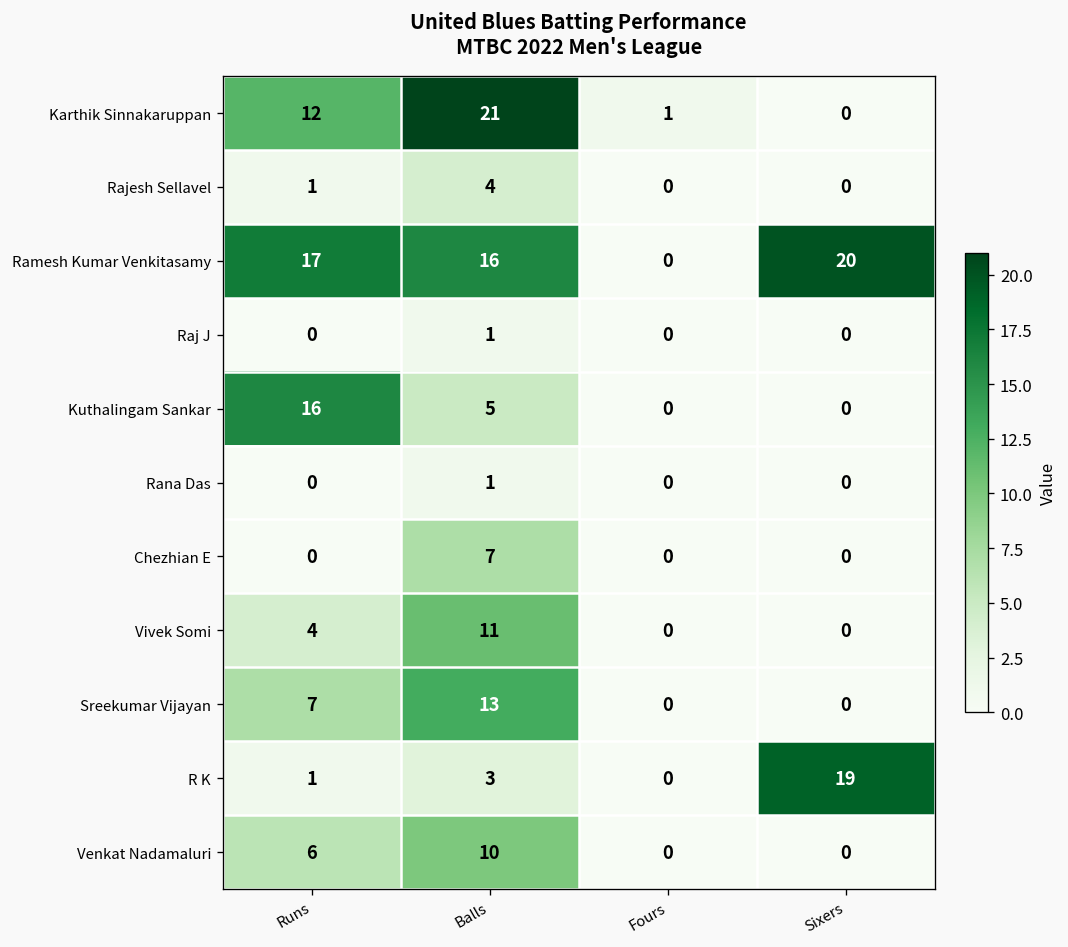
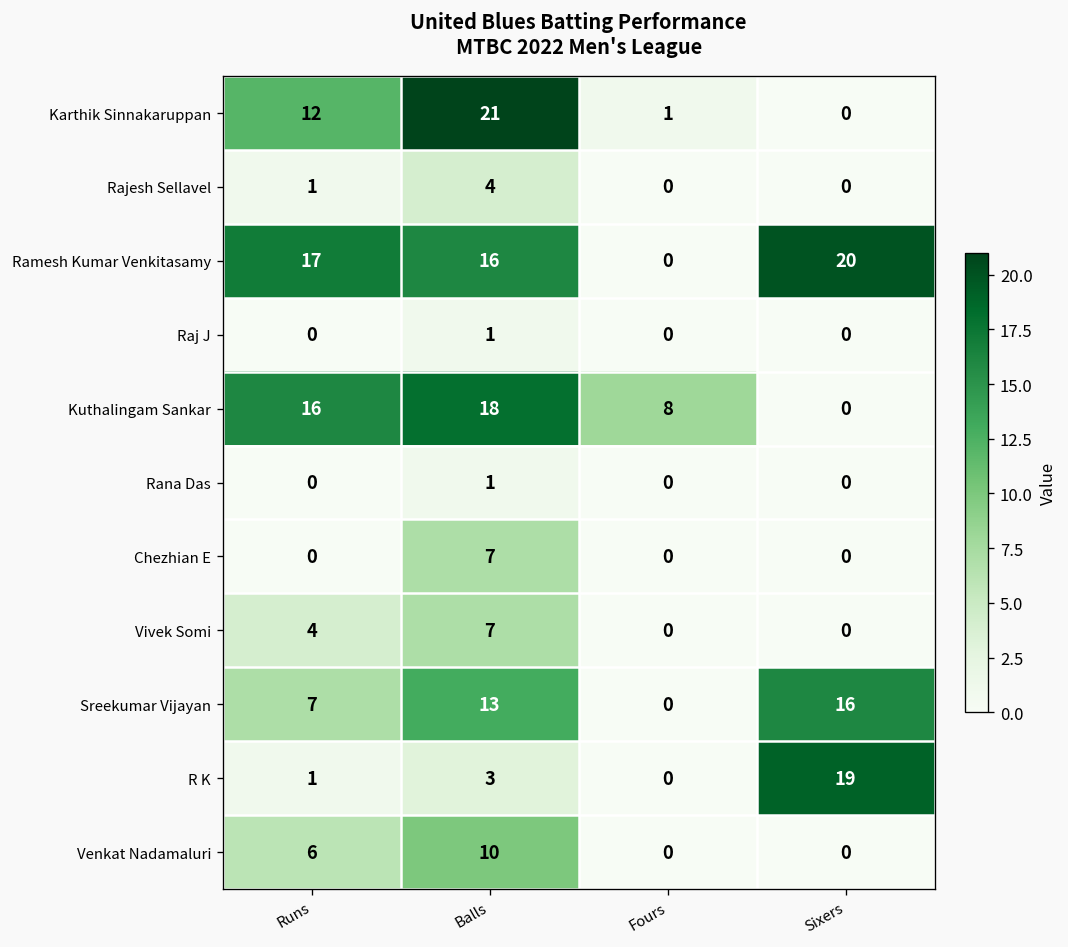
Kuthalingam Sankar, Balls: 5 -> 18
Kuthalingam Sankar, Fours: 0 -> 8
Vivek Somi, Balls: 11 -> 7
Sreekumar Vijayan, Sixers: 0 -> 16
